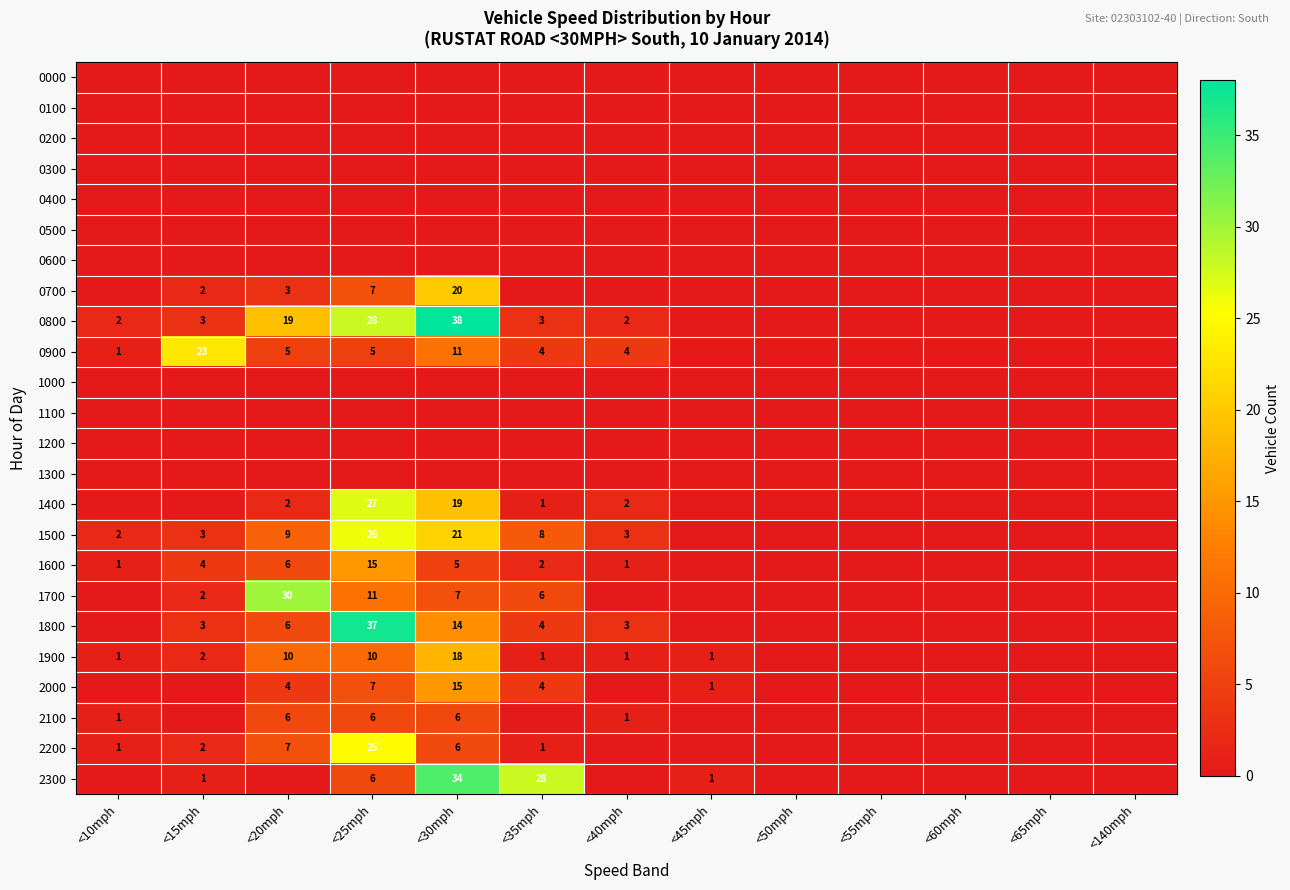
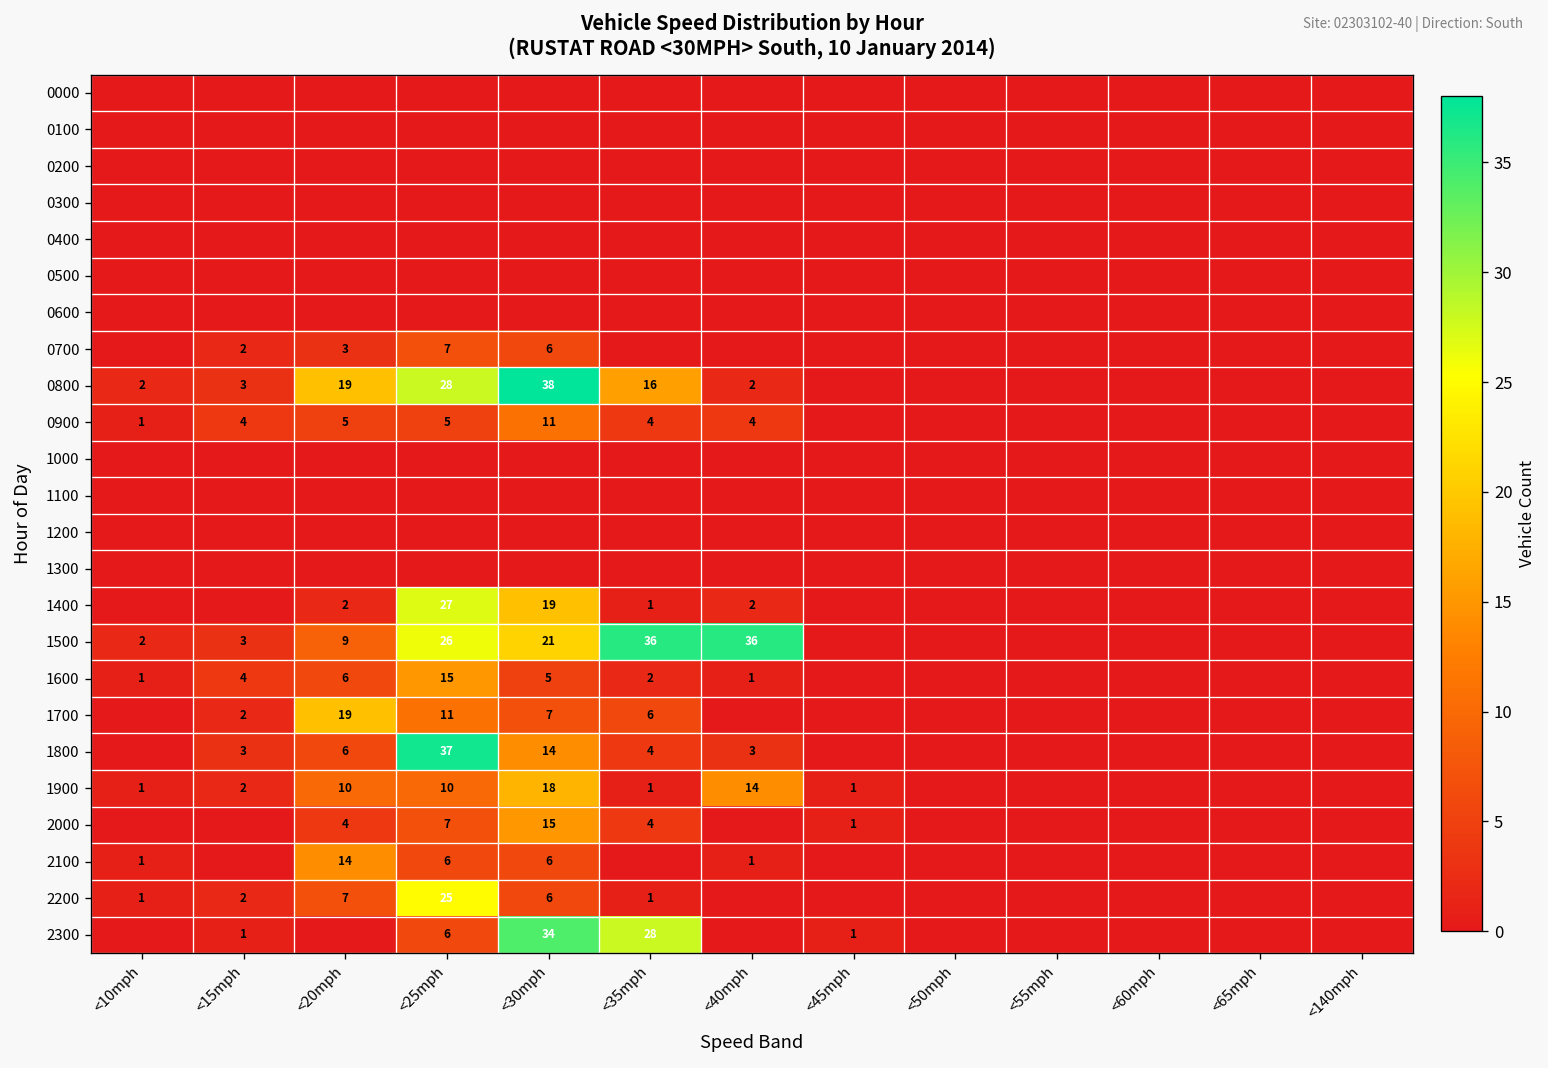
0700, <30mph: 20 -> 6
0800, <35mph: 3 -> 16
0900, <15mph: 23 -> 4
1500, <35mph: 8 -> 36
1500, <40mph: 3 -> 36
1700, <20mph: 30 -> 19
1900, <40mph: 1 -> 14
2100, <20mph: 6 -> 14
